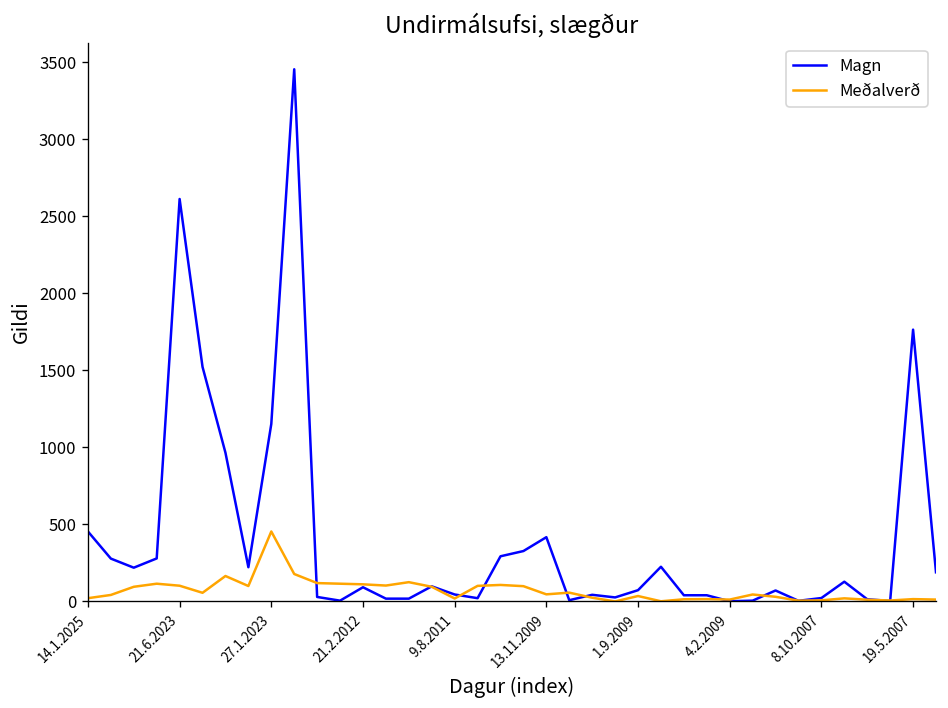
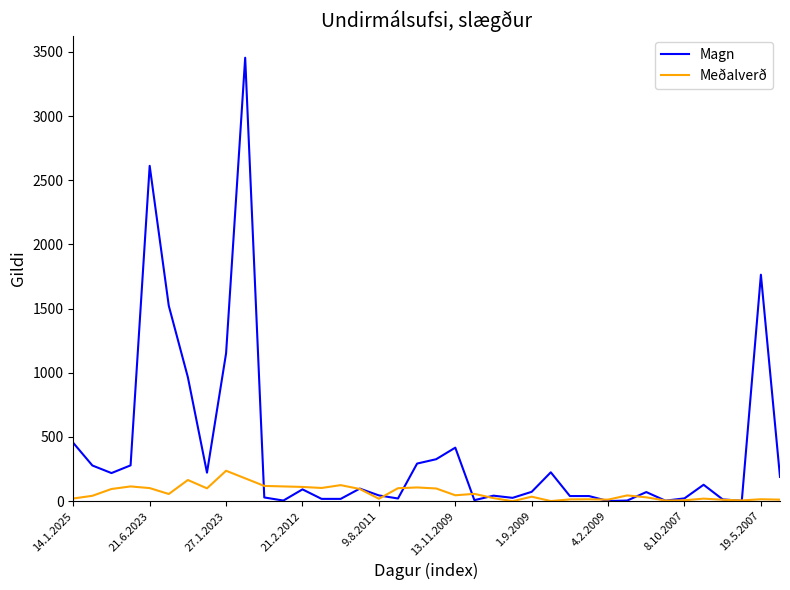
Meðalverð, 27.1.2023: 450 -> 240
